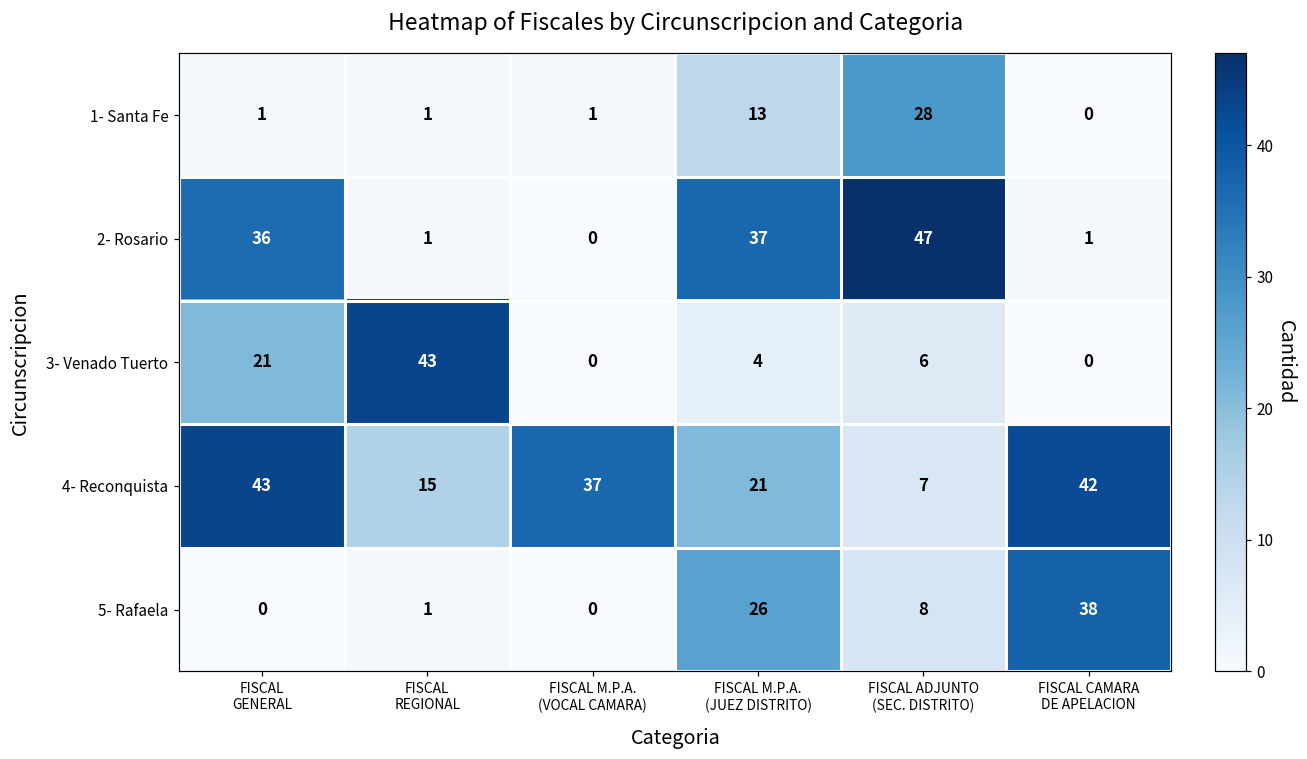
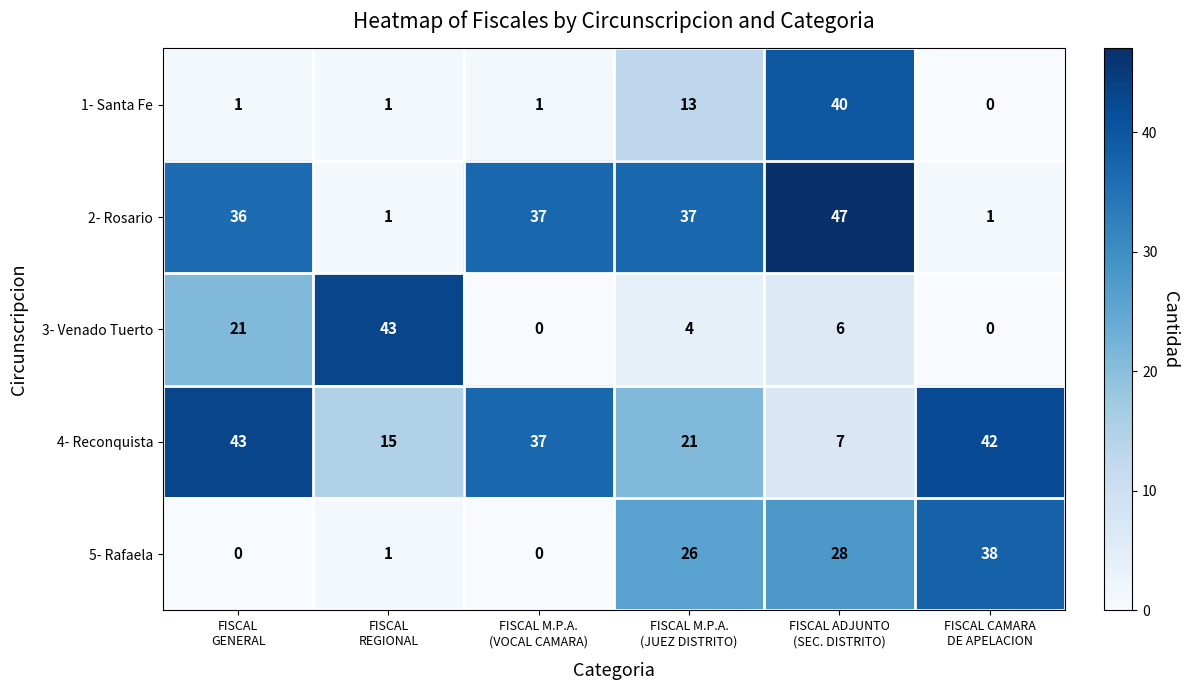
1- Santa Fe, FISCAL ADJUNTO (SEC. DISTRITO): 28 -> 40
2- Rosario, FISCAL M.P.A. (VOCAL CAMARA): 0 -> 37
5- Rafaela, FISCAL ADJUNTO (SEC. DISTRITO): 8 -> 28
